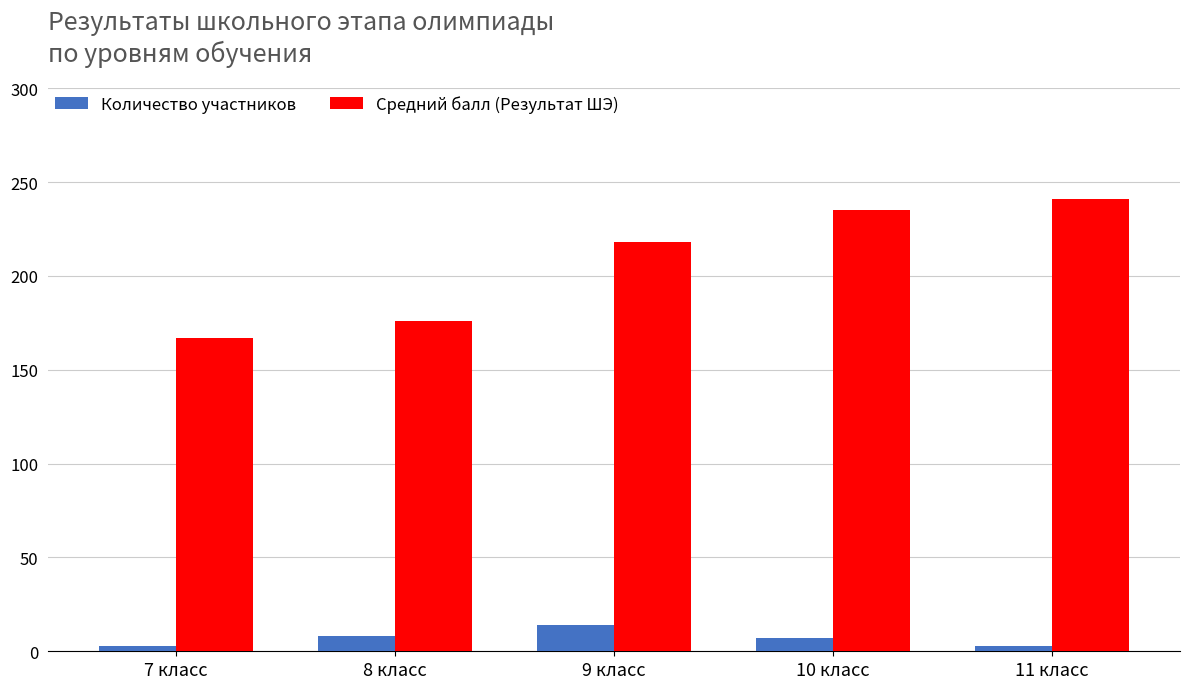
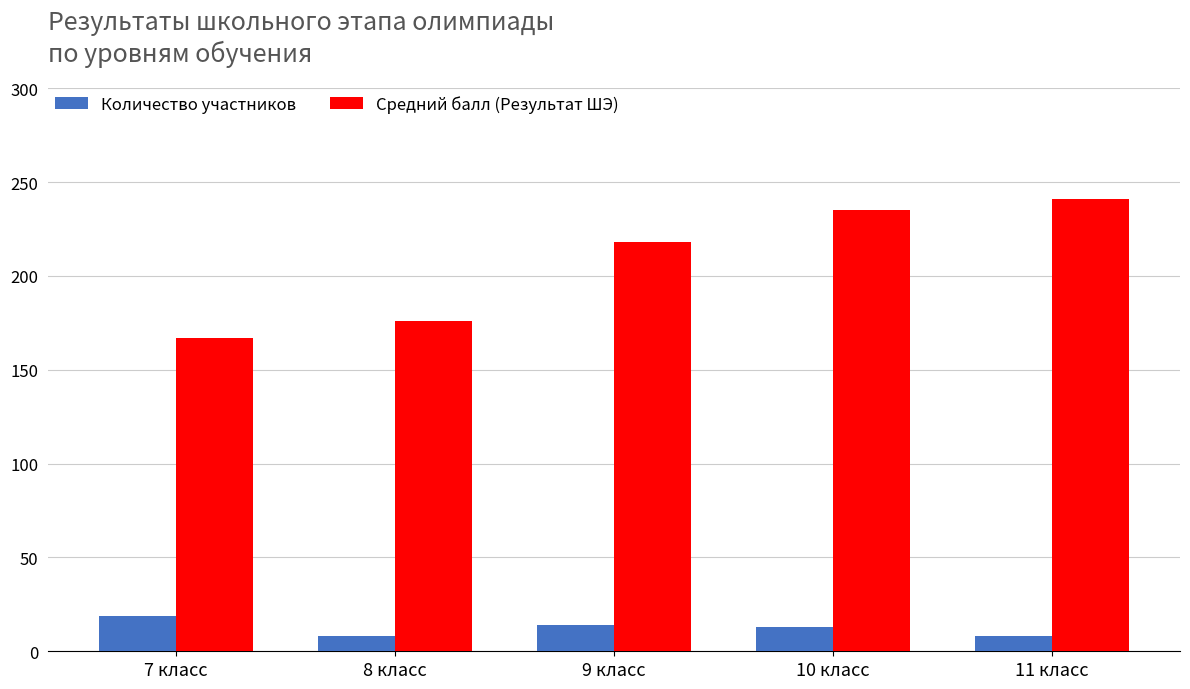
Количество участников, 7 класс: 3 -> 19
Количество участников, 10 класс: 7 -> 13
Количество участников, 11 класс: 3 -> 8
